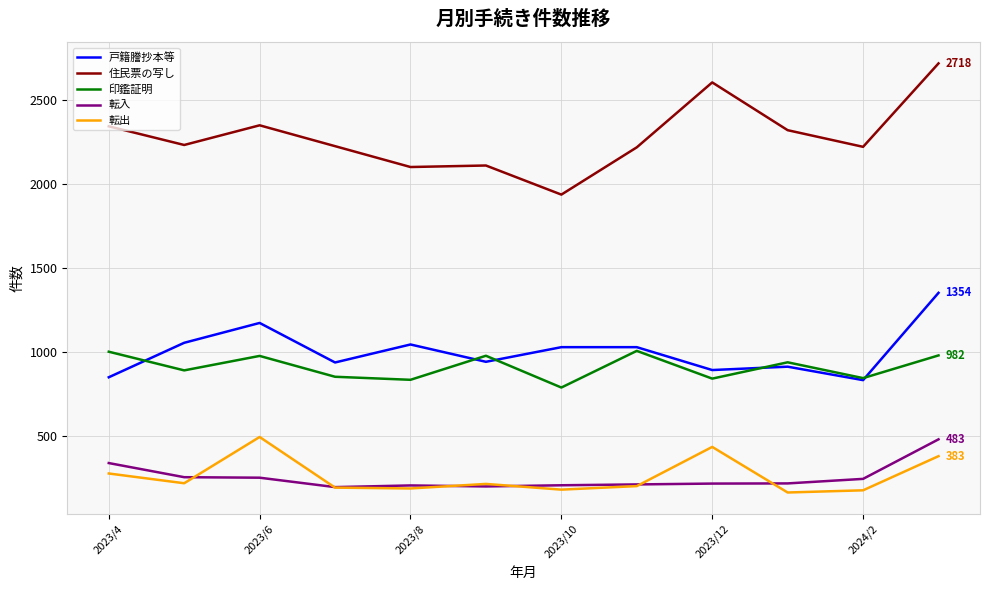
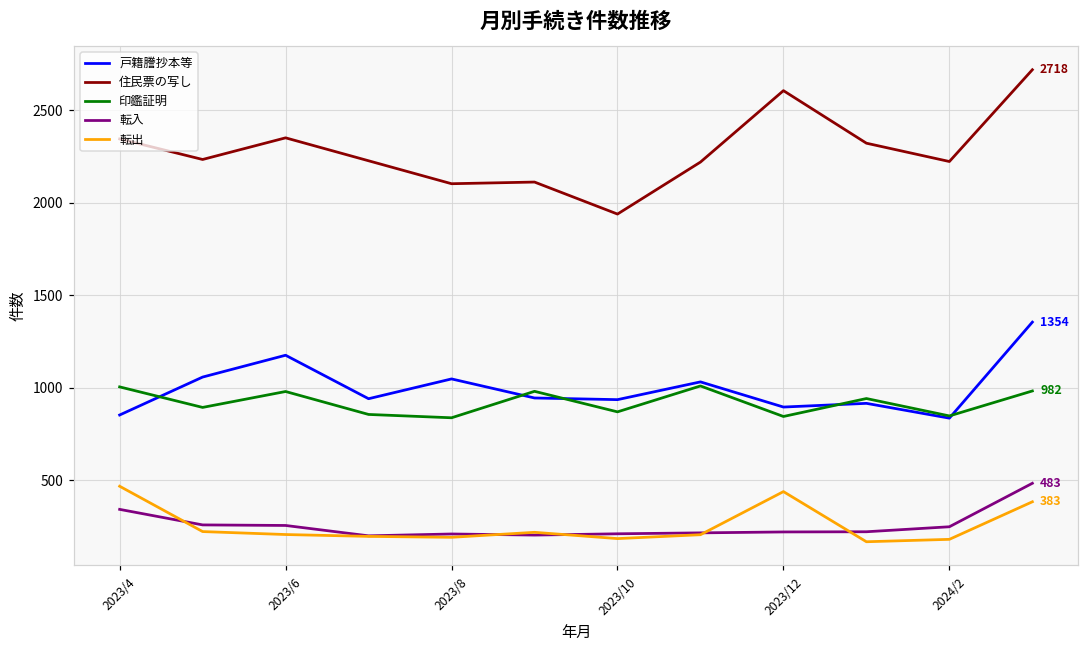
転出, 2023/4: 280 -> 470
転出, 2023/6: 500 -> 210
戸籍謄抄本等, 2023/10: 1030 -> 940
印鑑証明, 2023/10: 790 -> 870
